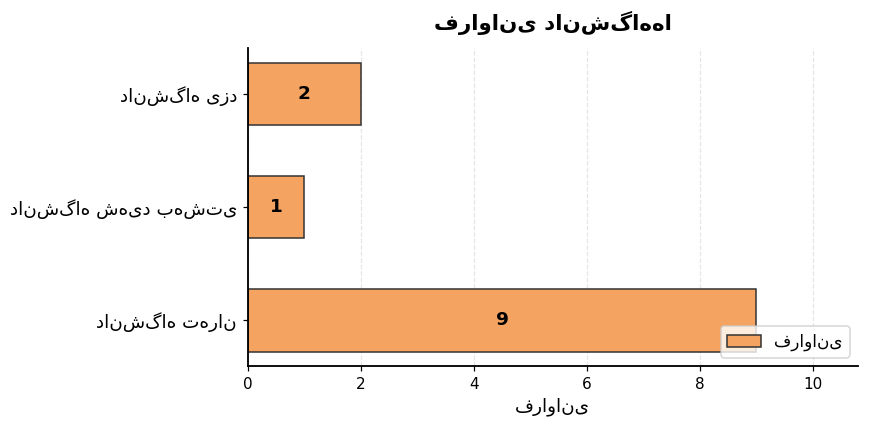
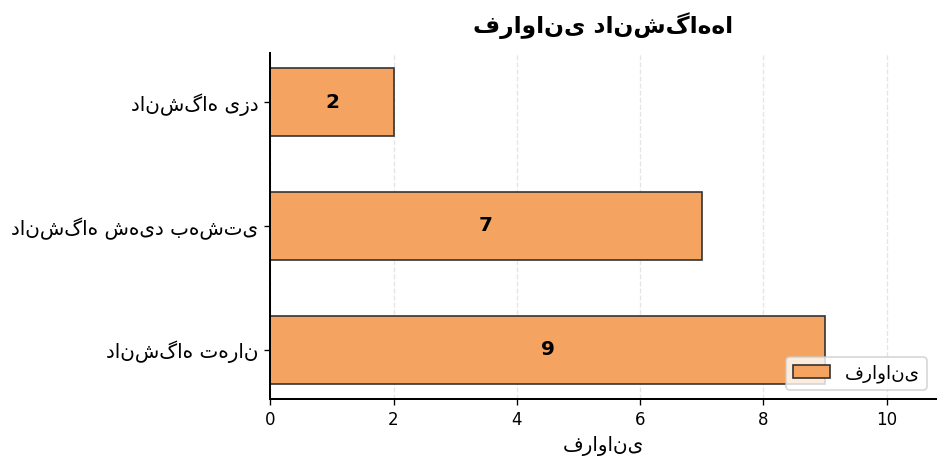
دانشگاه شهید بهشتی: 1 -> 7
